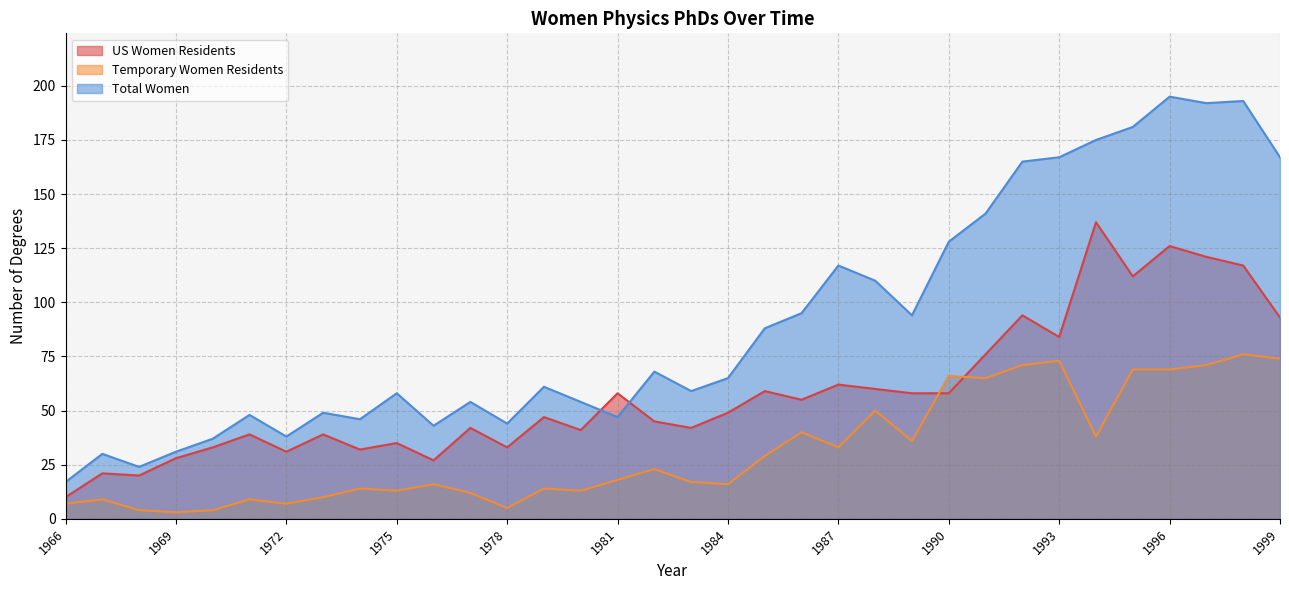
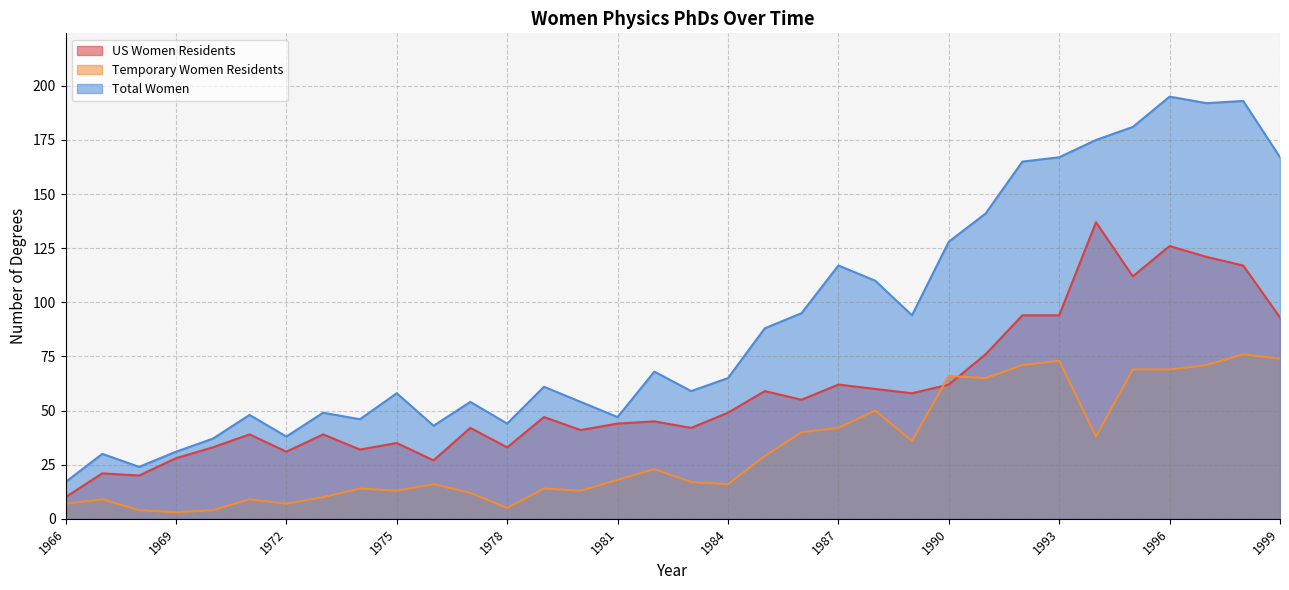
US Women Residents, 1981: 58 -> 44
Temporary Women Residents, 1987: 33 -> 42
US Women Residents, 1990: 58 -> 62
US Women Residents, 1993: 84 -> 94
